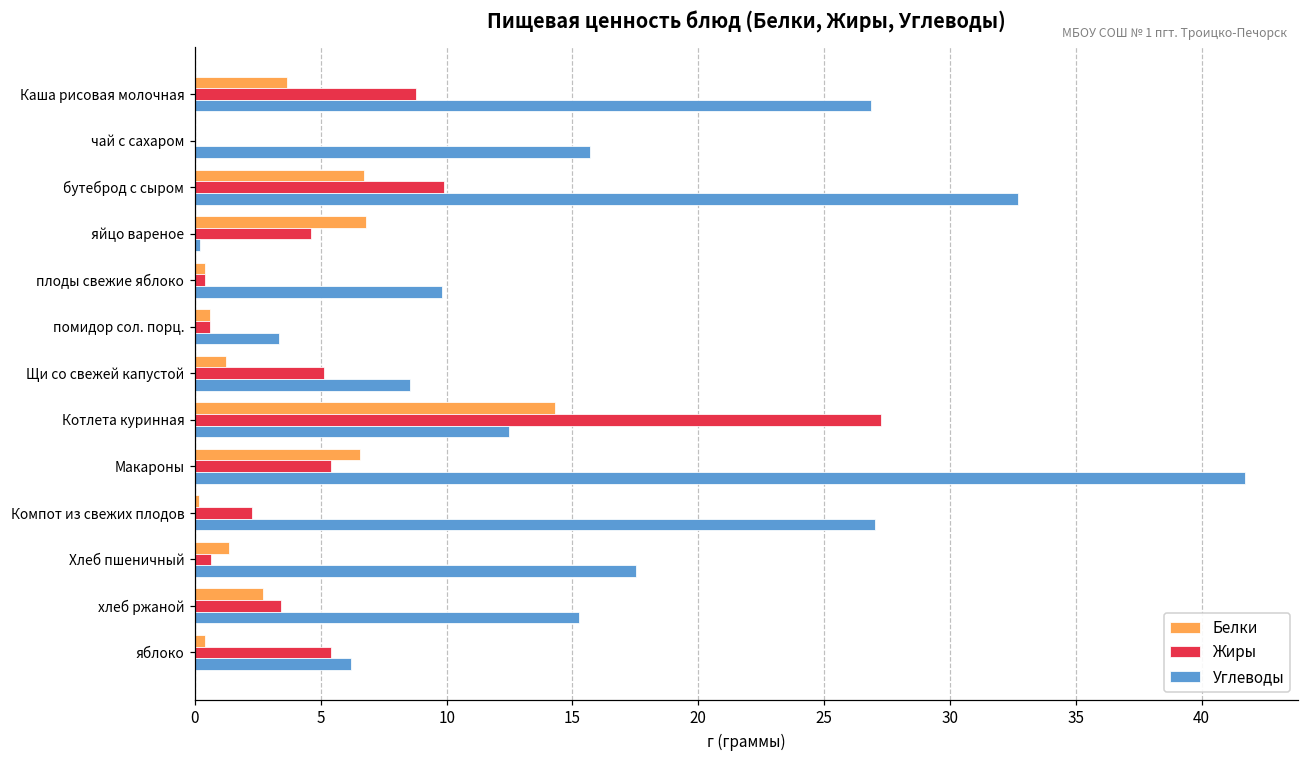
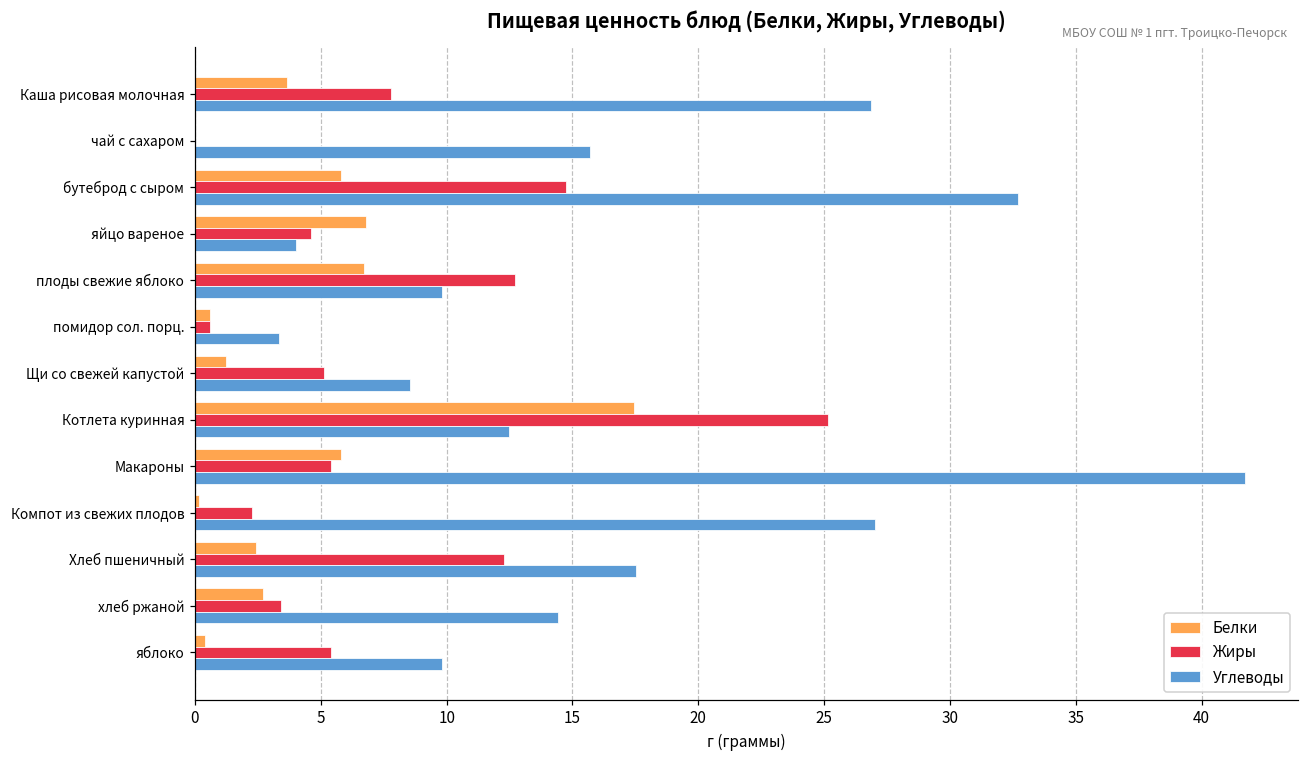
Жиры, Каша рисовая молочная: 8.8 -> 7.8
Белки, бутеброд с сыром: 6.7 -> 5.8
Жиры, бутеброд с сыром: 9.9 -> 14.8
Углеводы, яйцо вареное: 0.2 -> 4.0
Белки, плоды свежие яблоко: 0.4 -> 6.7
Жиры, плоды свежие яблоко: 0.4 -> 12.7
Белки, Котлета куринная: 14.3 -> 17.5
Жиры, Котлета куринная: 27.3 -> 25.2
Белки, Макароны: 6.5 -> 5.8
Белки, Хлеб пшеничный: 1.4 -> 2.4
Жиры, Хлеб пшеничный: 0.6 -> 12.3
Углеводы, хлеб ржаной: 15.2 -> 14.4
Углеводы, яблоко: 6.2 -> 9.8
